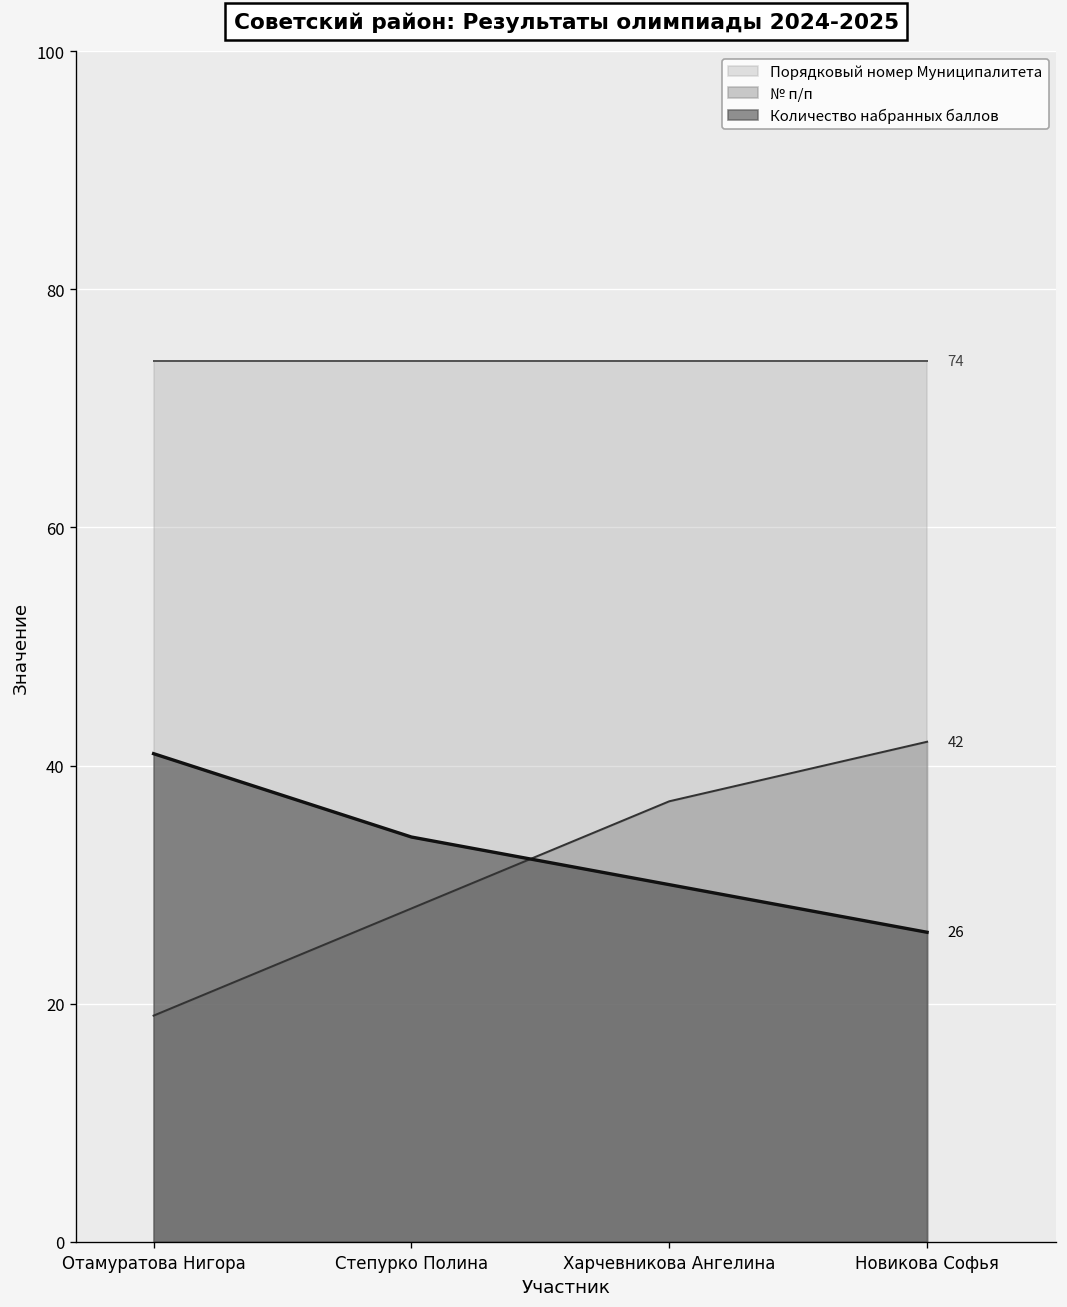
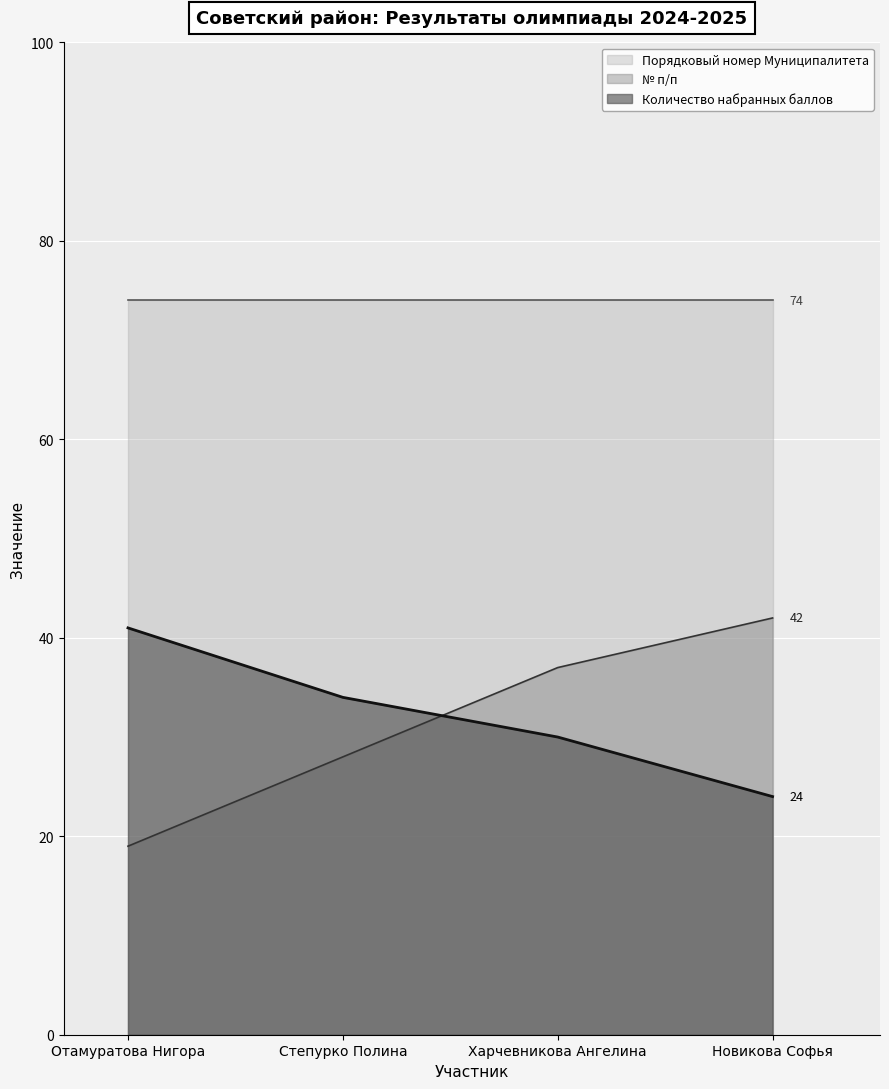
Количество набранных баллов, Новикова Софья: 26 -> 24
